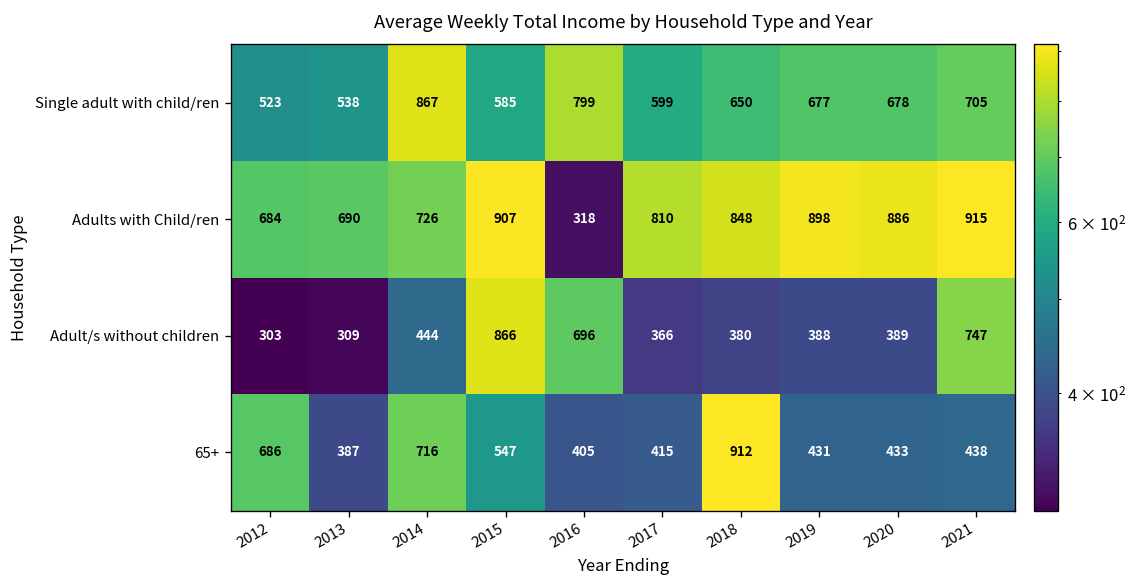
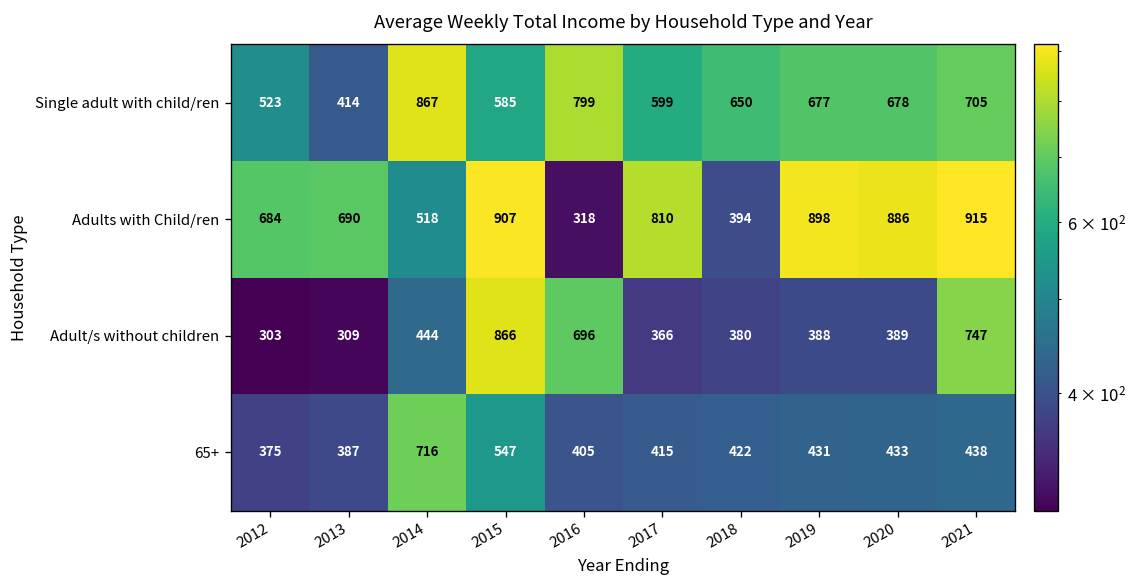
Single adult with child/ren, 2013: 538 -> 414
Adults with Child/ren, 2014: 726 -> 518
Adults with Child/ren, 2018: 848 -> 394
65+, 2012: 686 -> 375
65+, 2018: 912 -> 422
